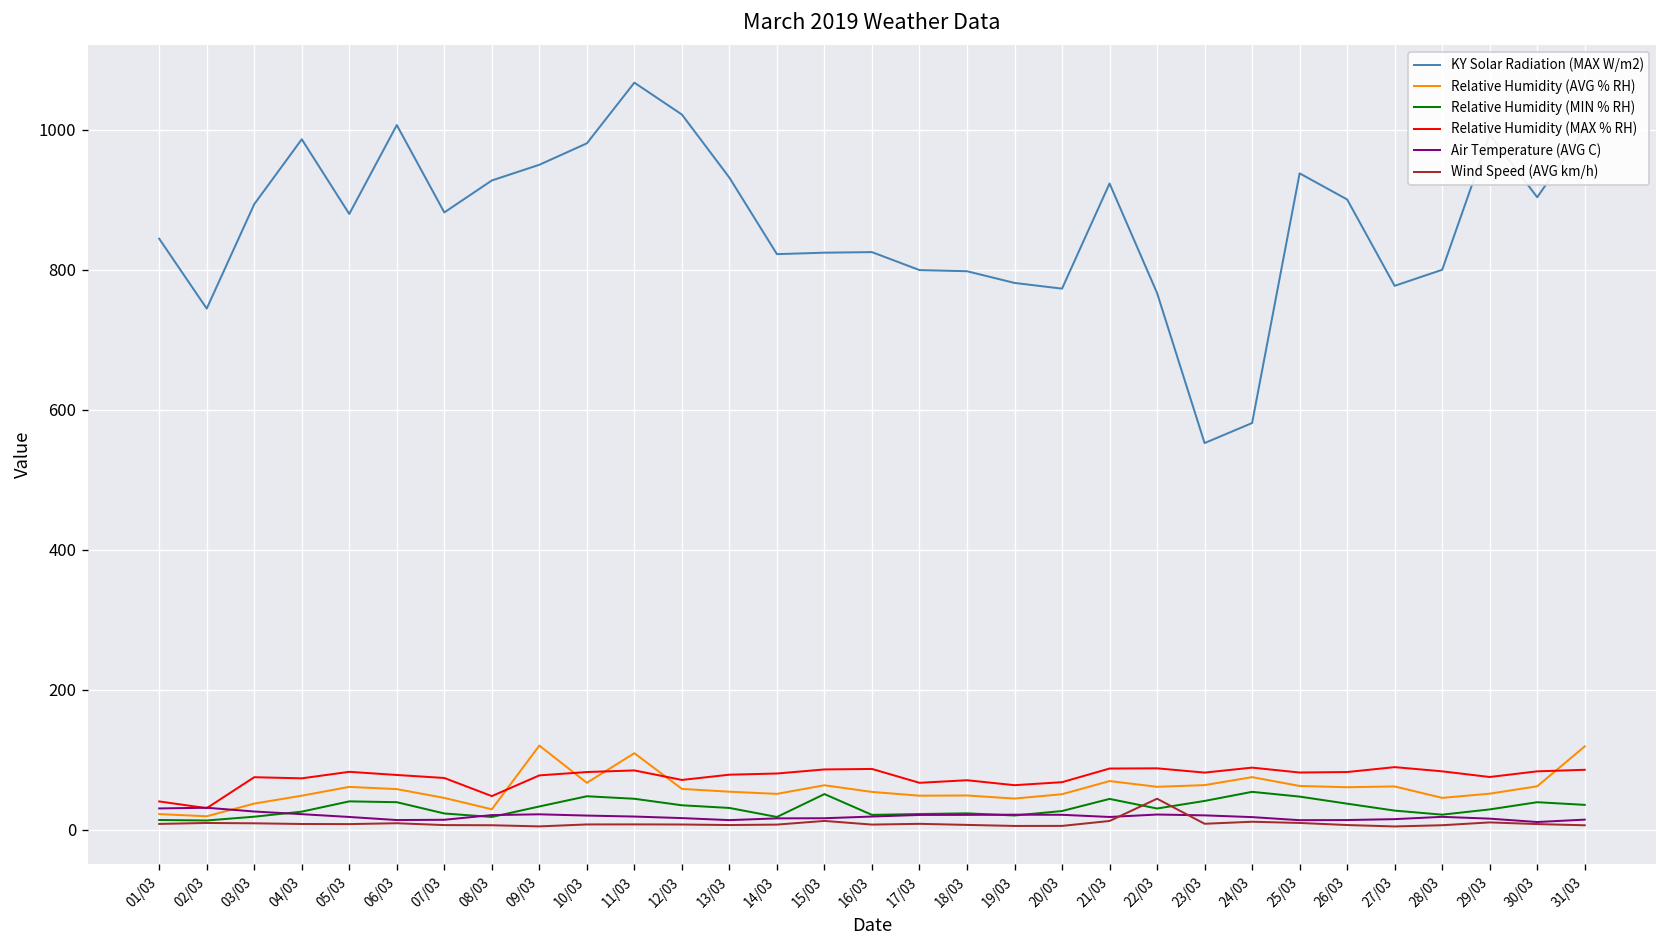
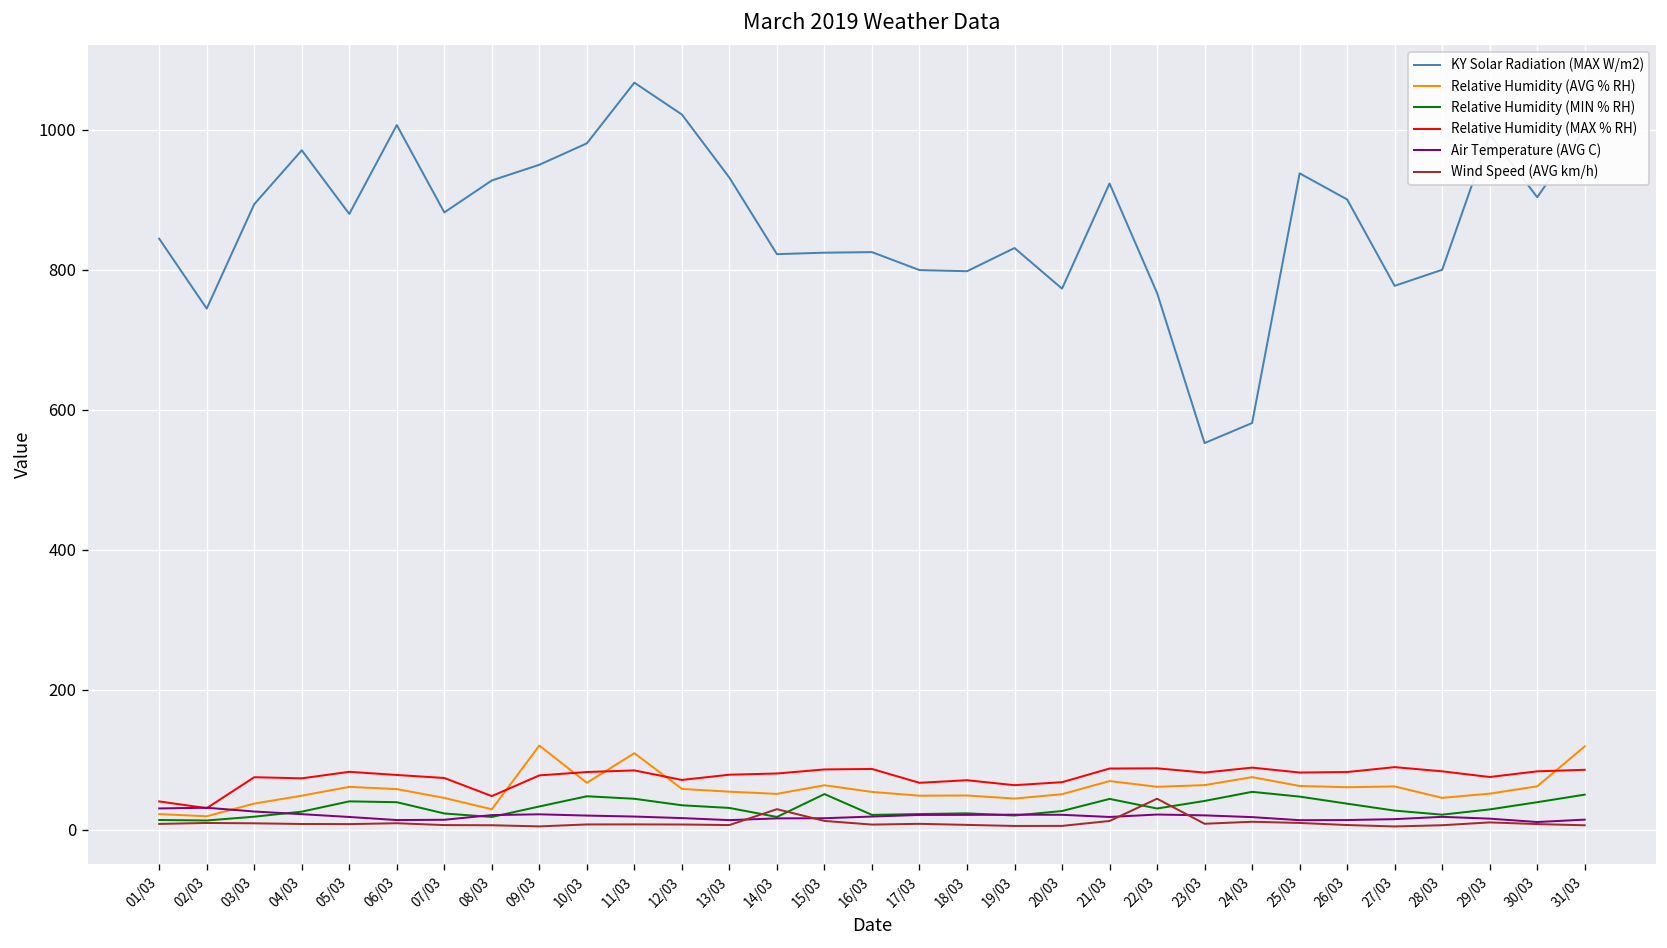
KY Solar Radiation (MAX W/m2), 04/03: 990 -> 970
Wind Speed (AVG km/h), 14/03: 10 -> 30
KY Solar Radiation (MAX W/m2), 19/03: 780 -> 830
Relative Humidity (MIN % RH), 31/03: 40 -> 50
